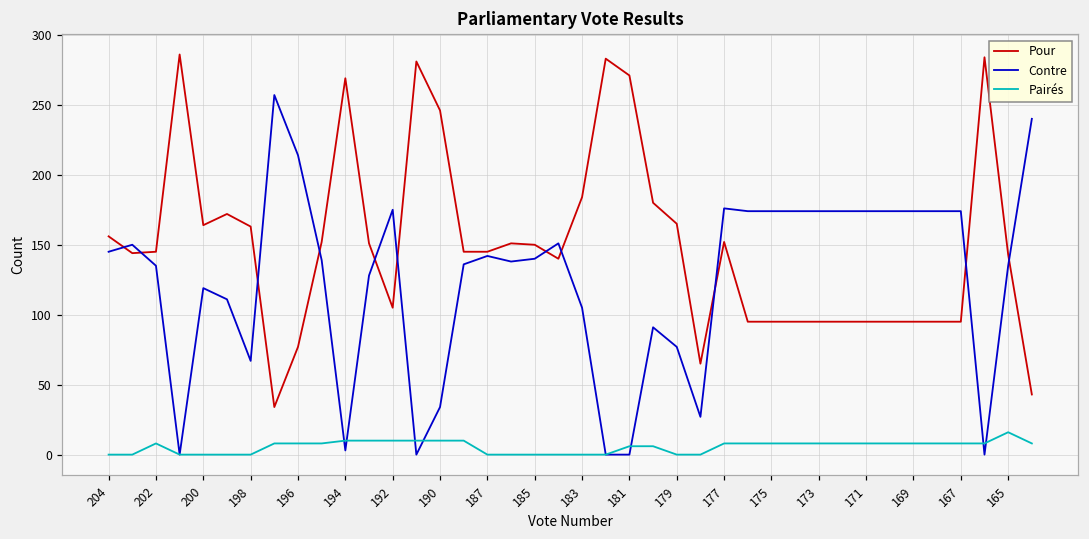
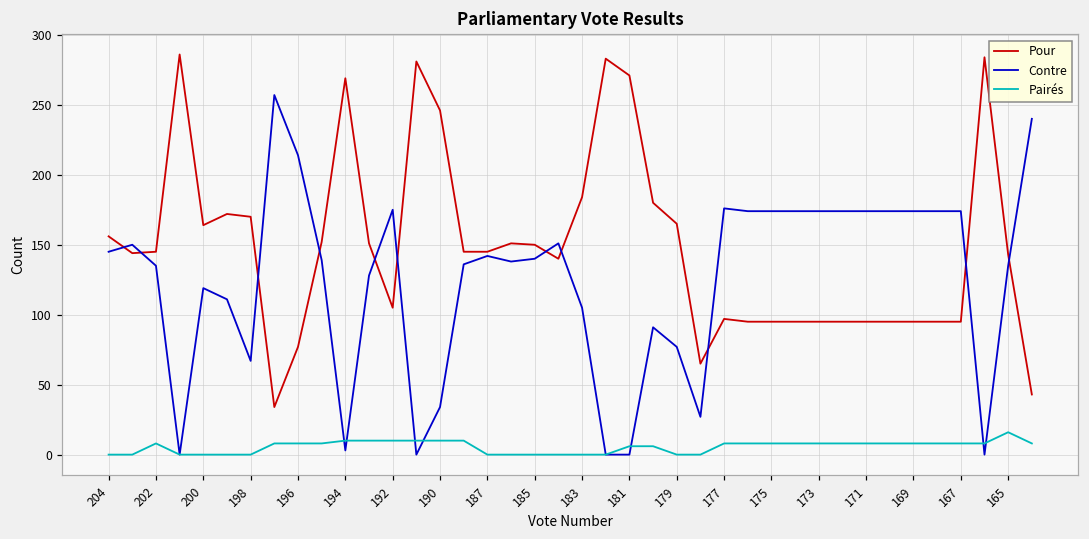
Pour, 198: 163 -> 170
Pour, 177: 152 -> 97
